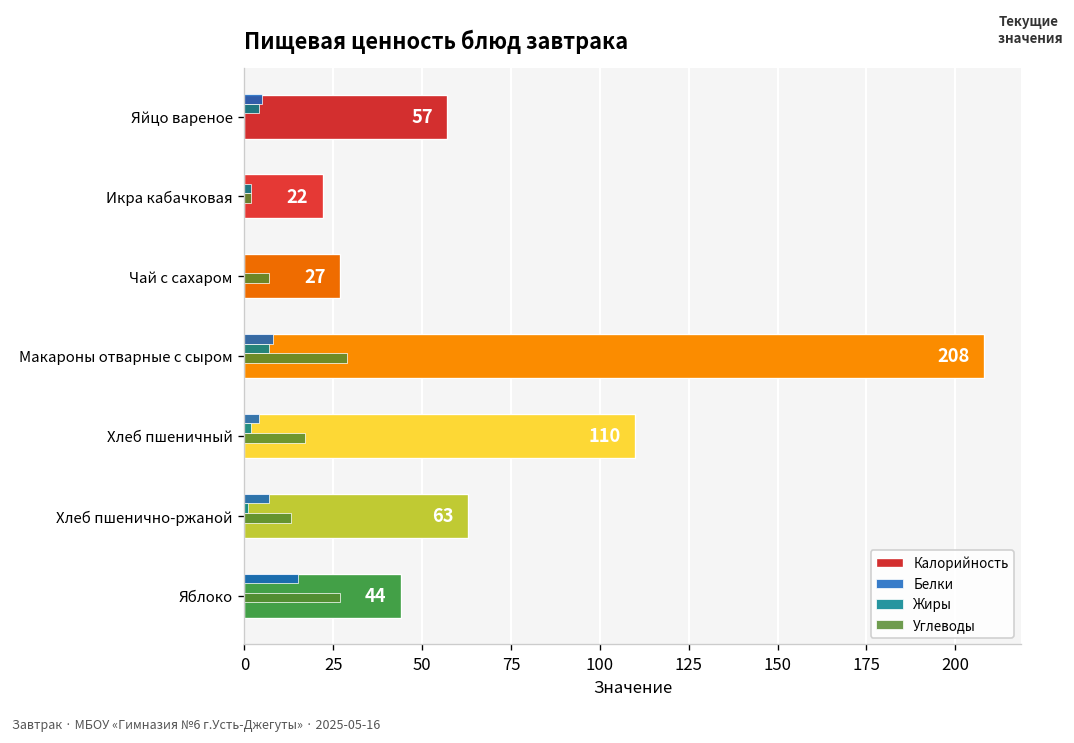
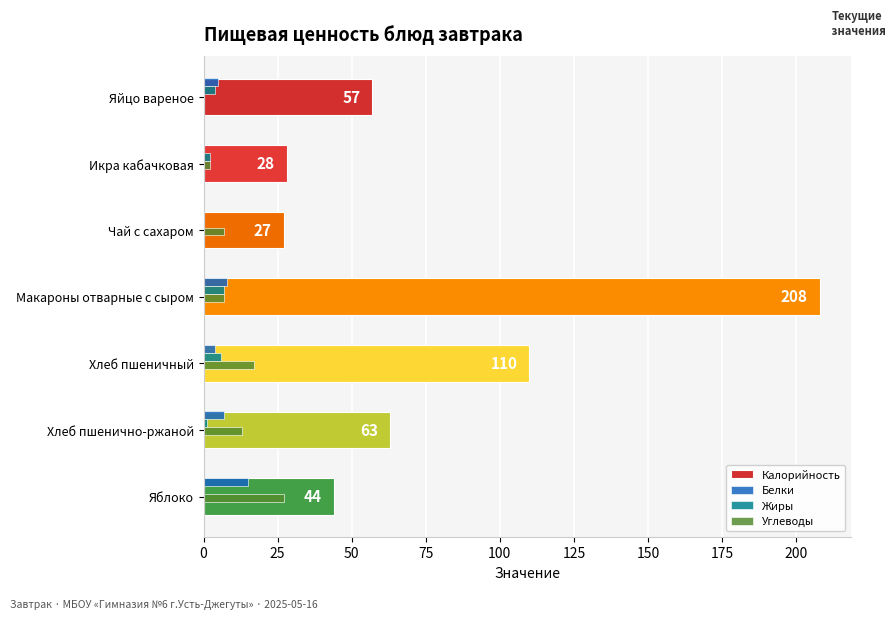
Калорийность, Икра кабачковая: 22 -> 28
Углеводы, Макароны отварные с сыром: 29 -> 7
Жиры, Хлеб пшеничный: 2 -> 6
